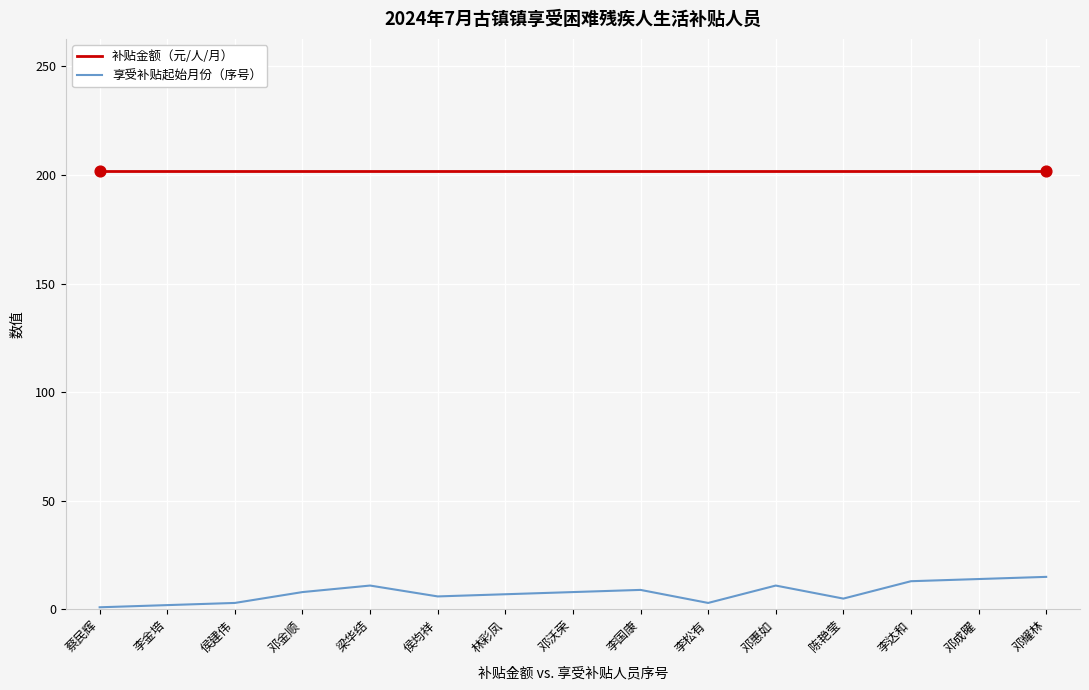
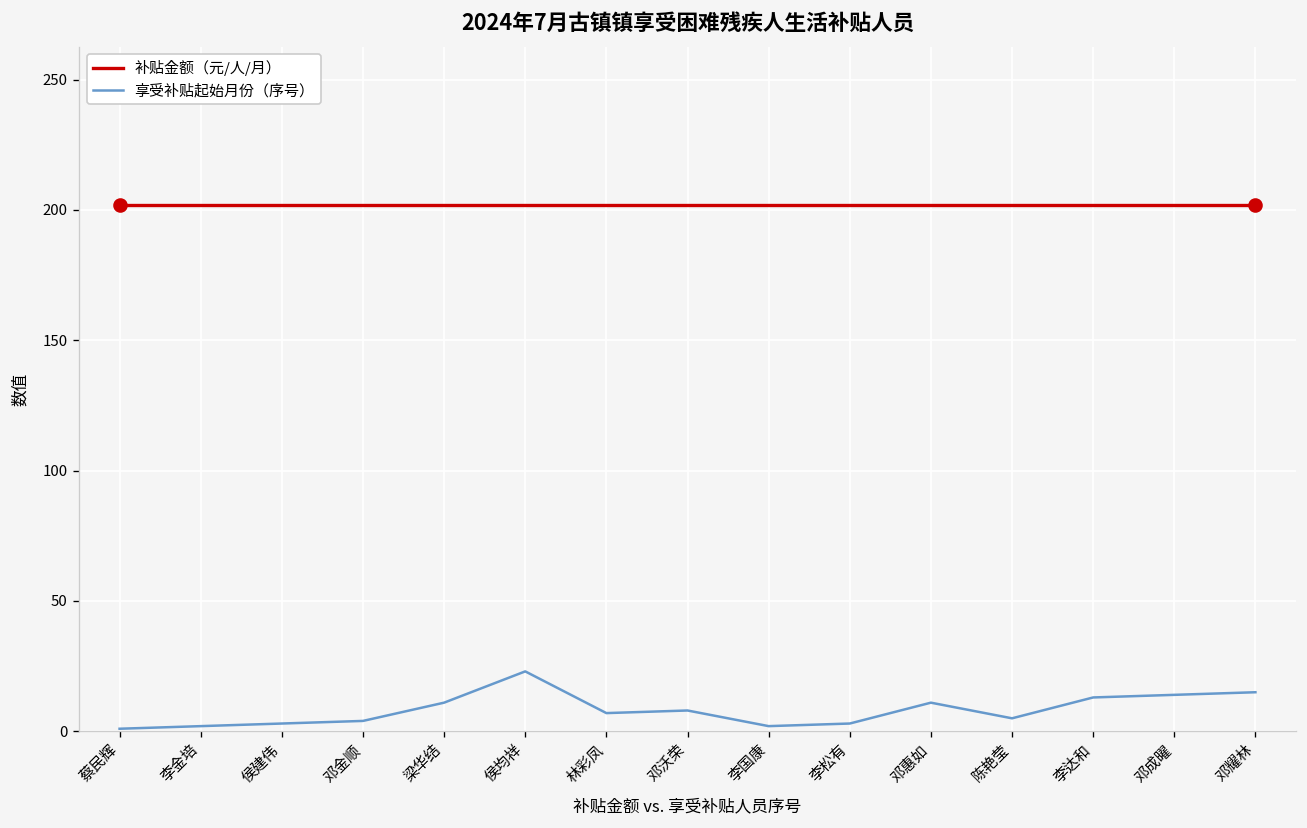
享受补贴起始月份（序号）, 邓金顺: 8 -> 4
享受补贴起始月份（序号）, 侯均祥: 6 -> 23
享受补贴起始月份（序号）, 李国康: 9 -> 2
